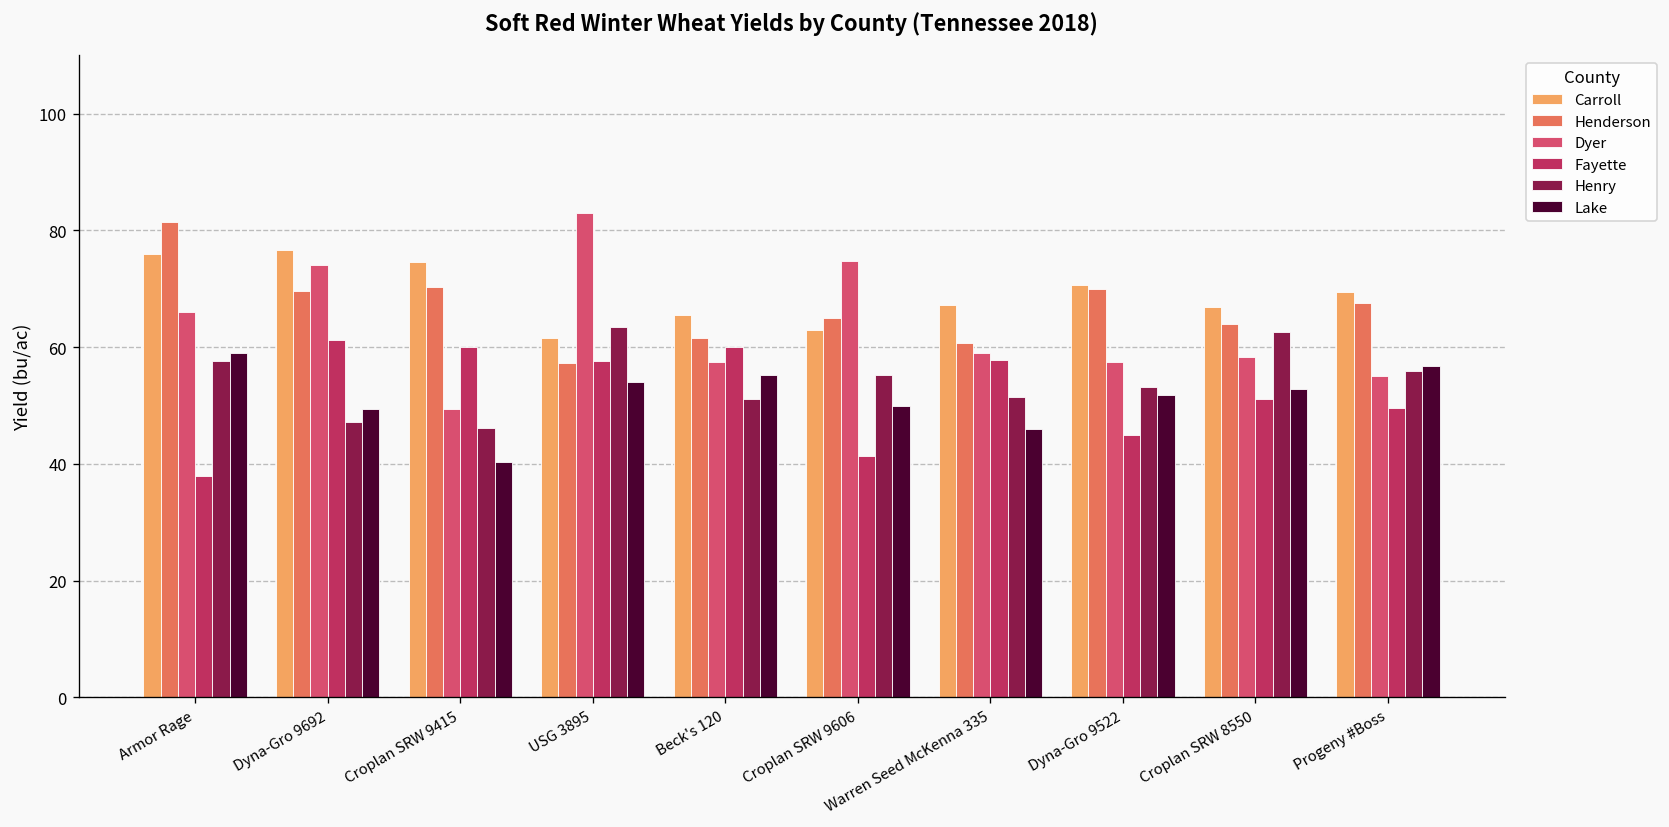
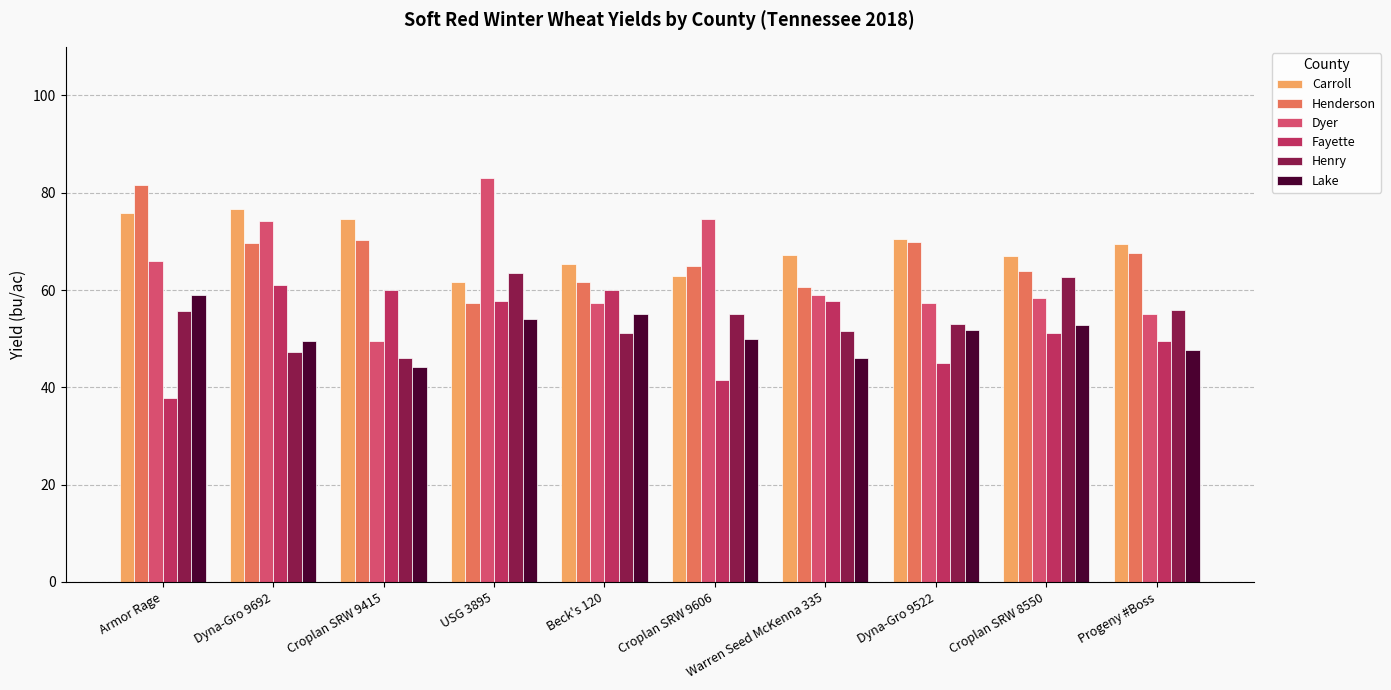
Henry, Armor Rage: 58 -> 56
Lake, Croplan SRW 9415: 40 -> 44
Lake, Progeny #Boss: 57 -> 48
